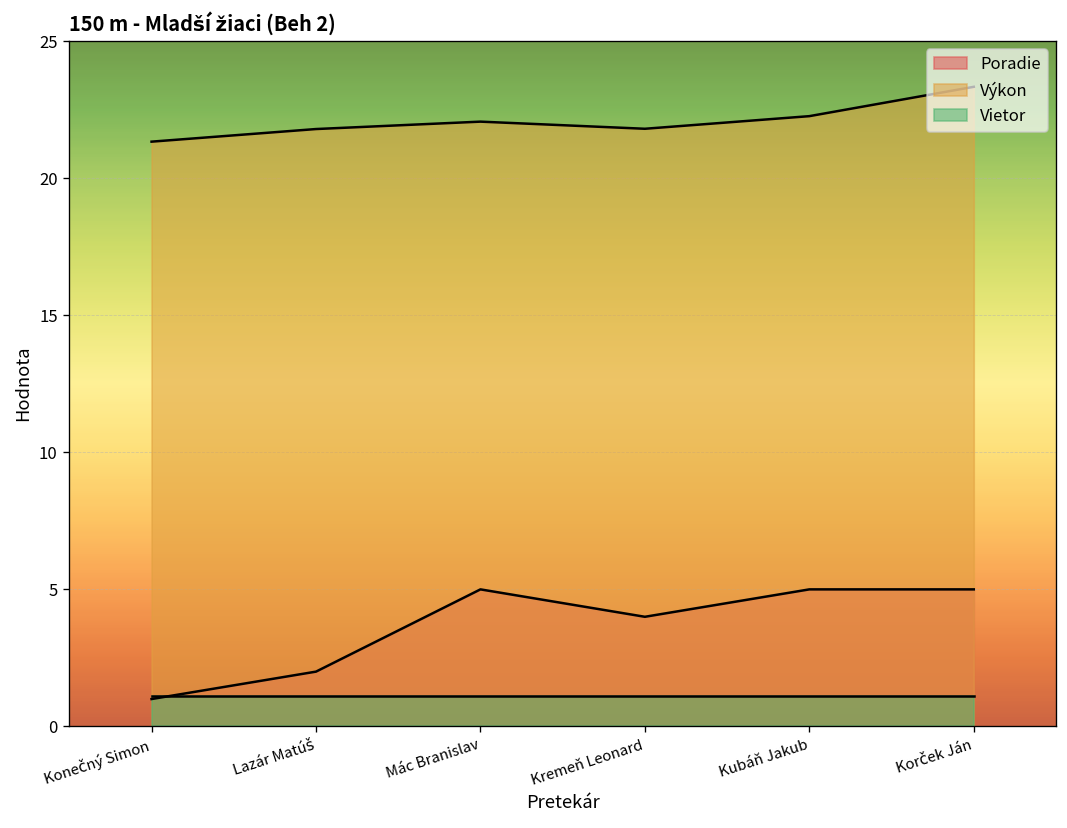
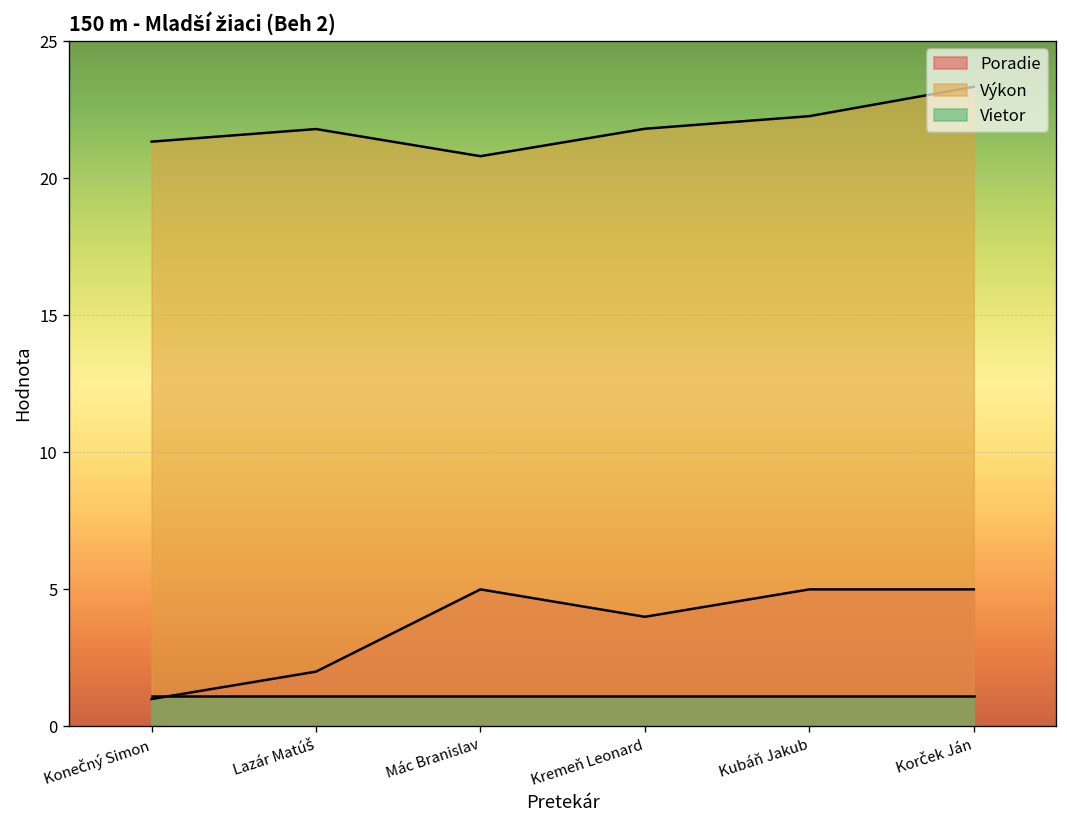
Výkon, Mác Branislav: 22.1 -> 20.8
